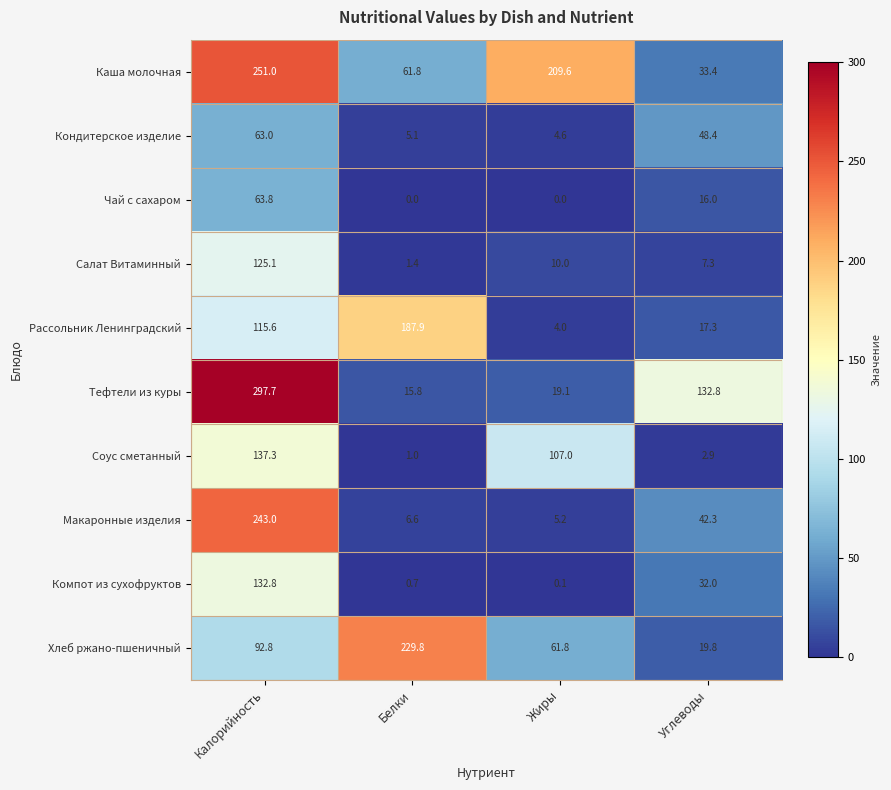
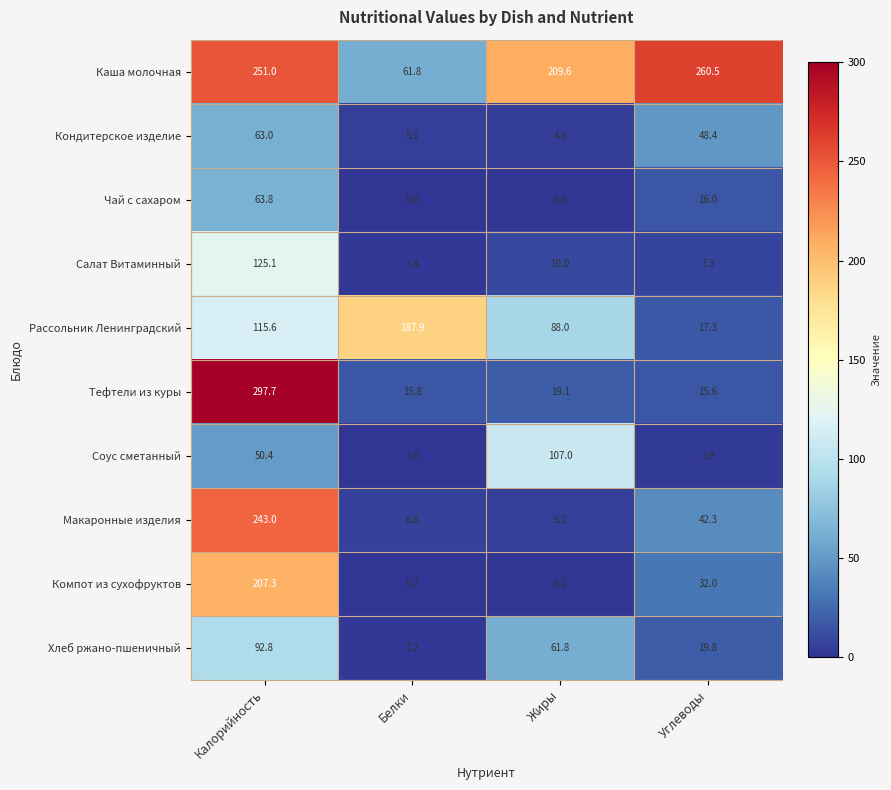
Каша молочная, Углеводы: 33.4 -> 260.5
Рассольник Ленинградский, Жиры: 4.0 -> 88.0
Тефтели из куры, Углеводы: 132.8 -> 15.6
Соус сметанный, Калорийность: 137.3 -> 50.4
Компот из сухофруктов, Калорийность: 132.8 -> 207.3
Хлеб ржано-пшеничный, Белки: 229.8 -> 2.2
